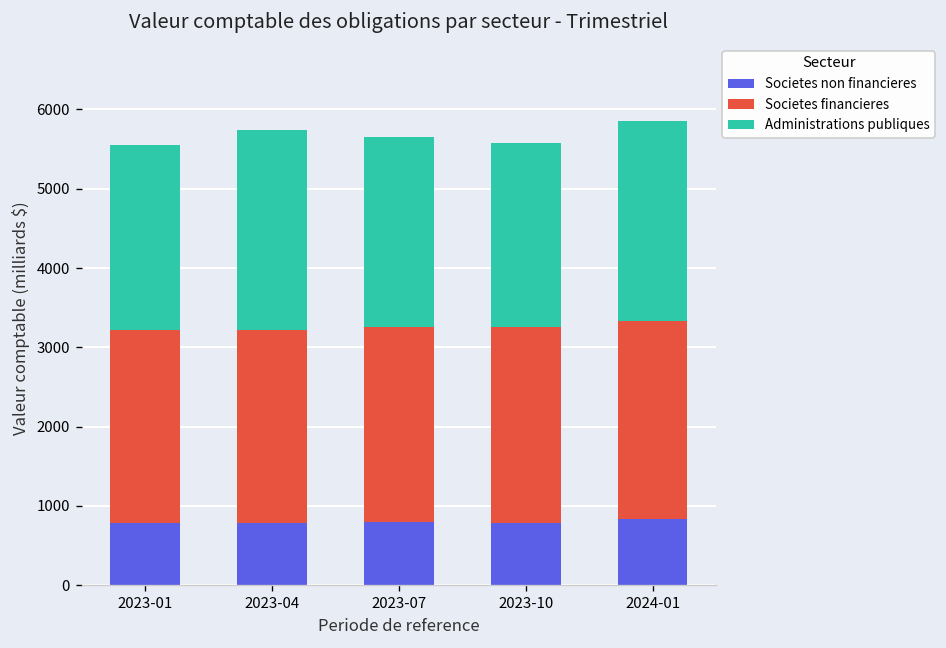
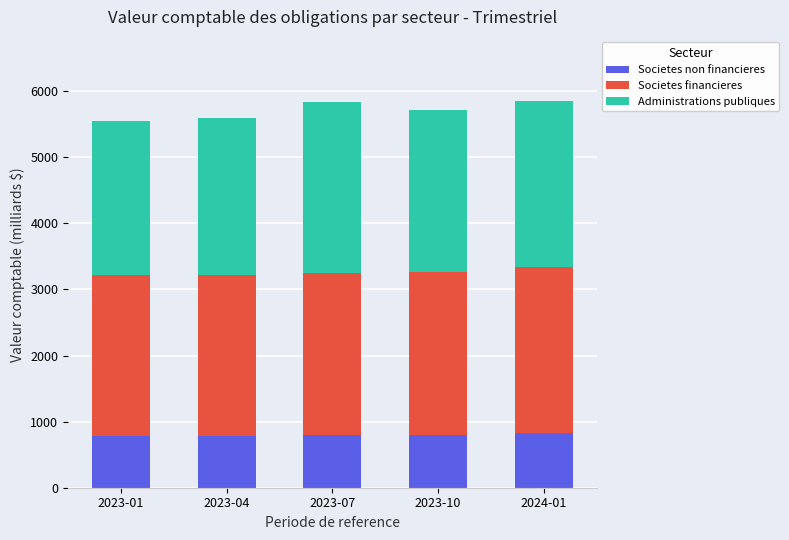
Administrations publiques, 2023-04: 2500 -> 2400
Administrations publiques, 2023-07: 2400 -> 2600
Administrations publiques, 2023-10: 2300 -> 2500
